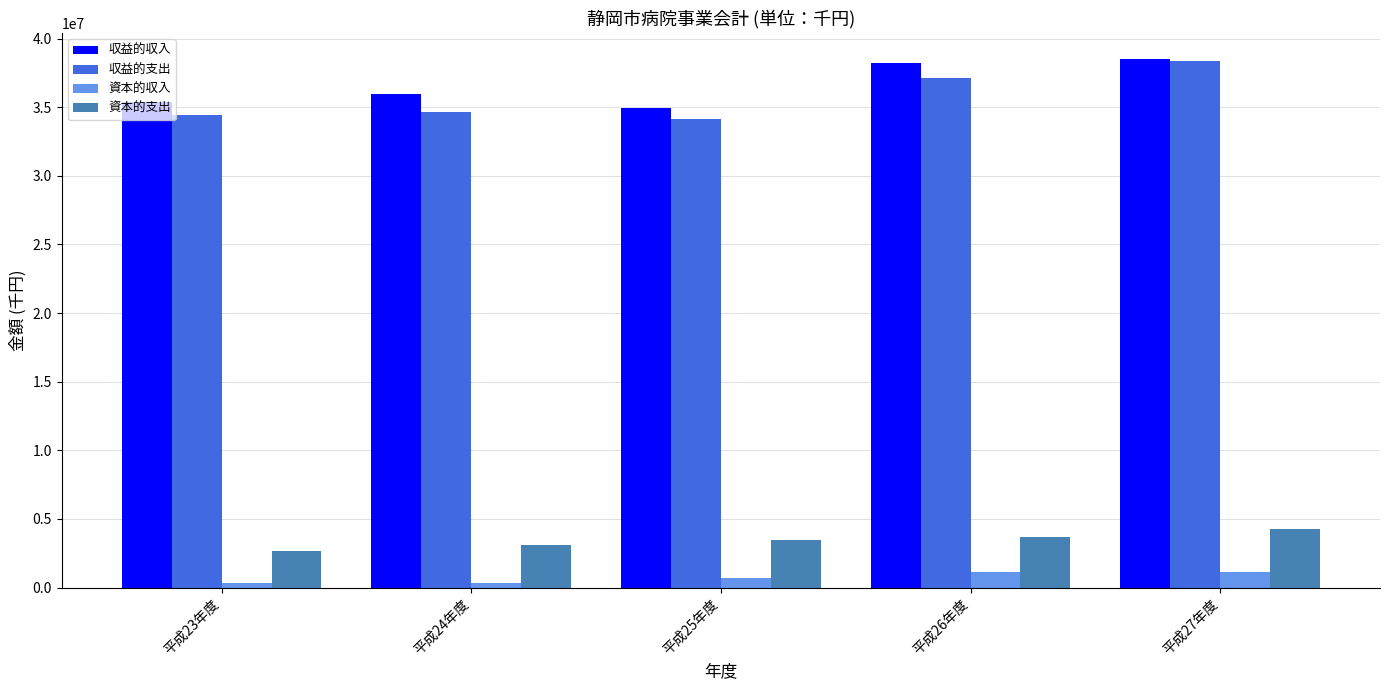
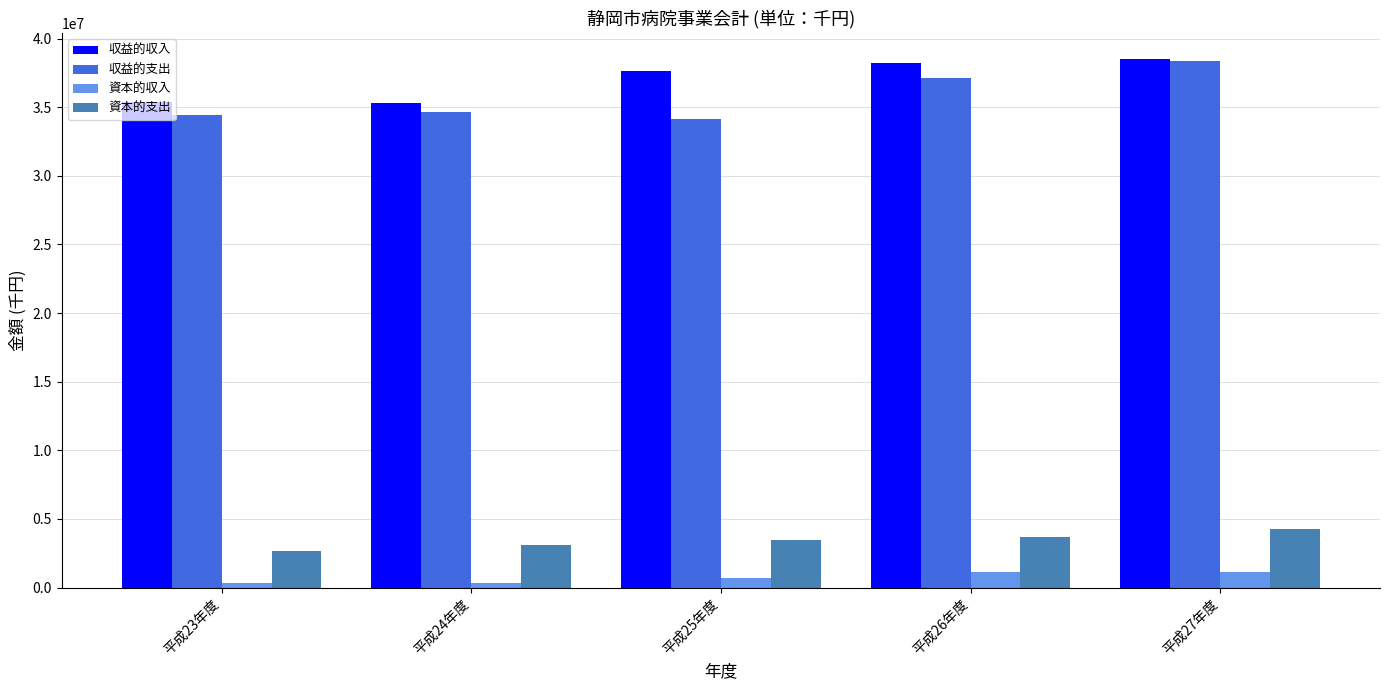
収益的収入, 平成24年度: 35900000 -> 35300000
収益的収入, 平成25年度: 35000000 -> 37600000
